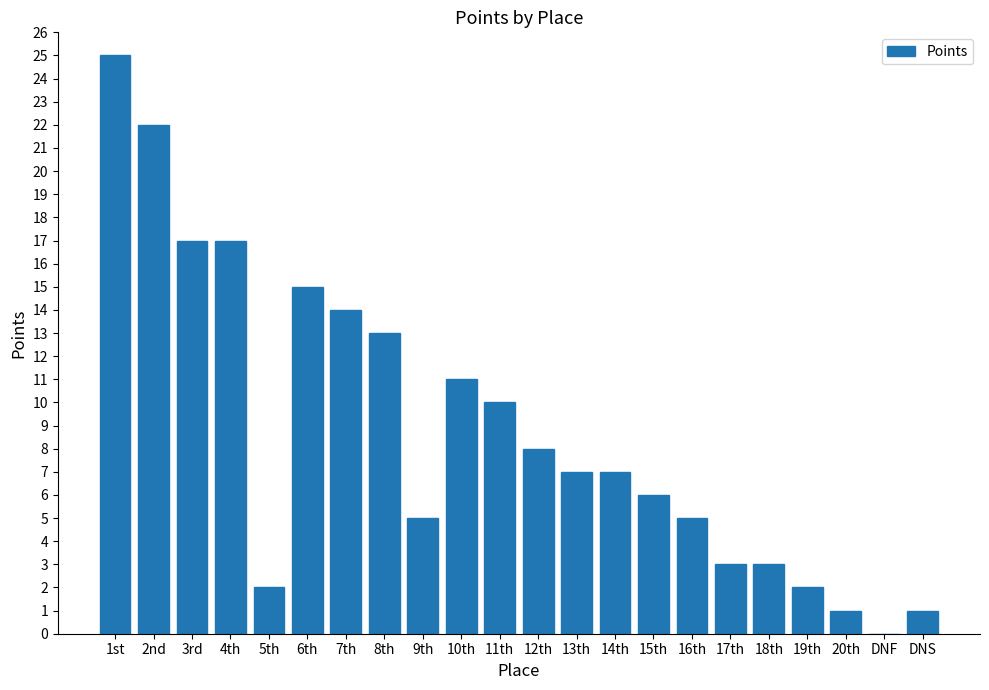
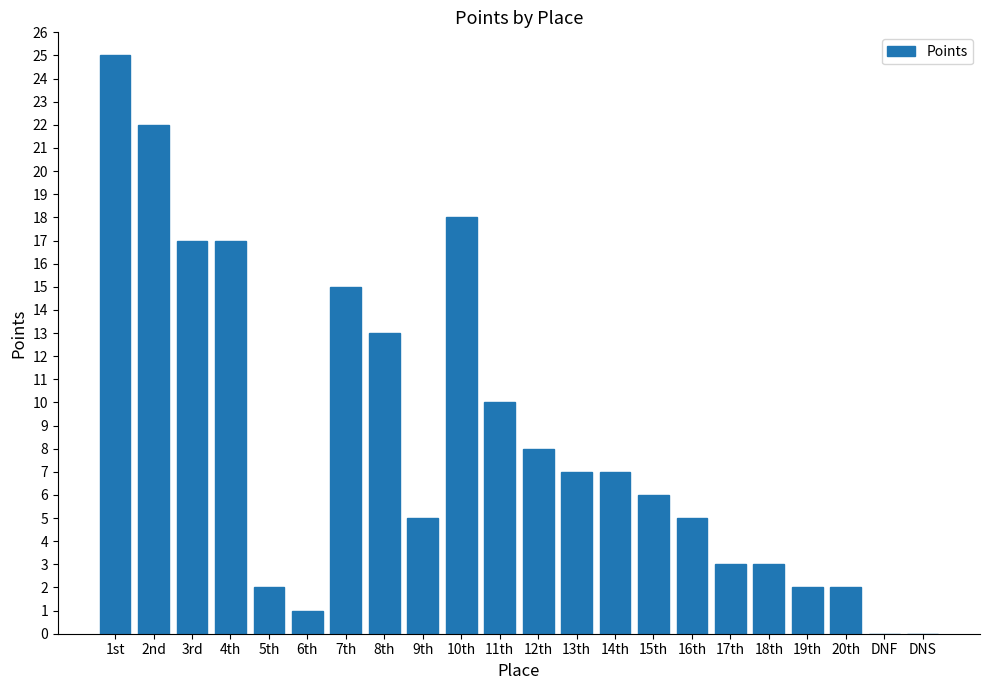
6th: 15 -> 1
7th: 14 -> 15
10th: 11 -> 18
20th: 1 -> 2
DNS: 1 -> 0
